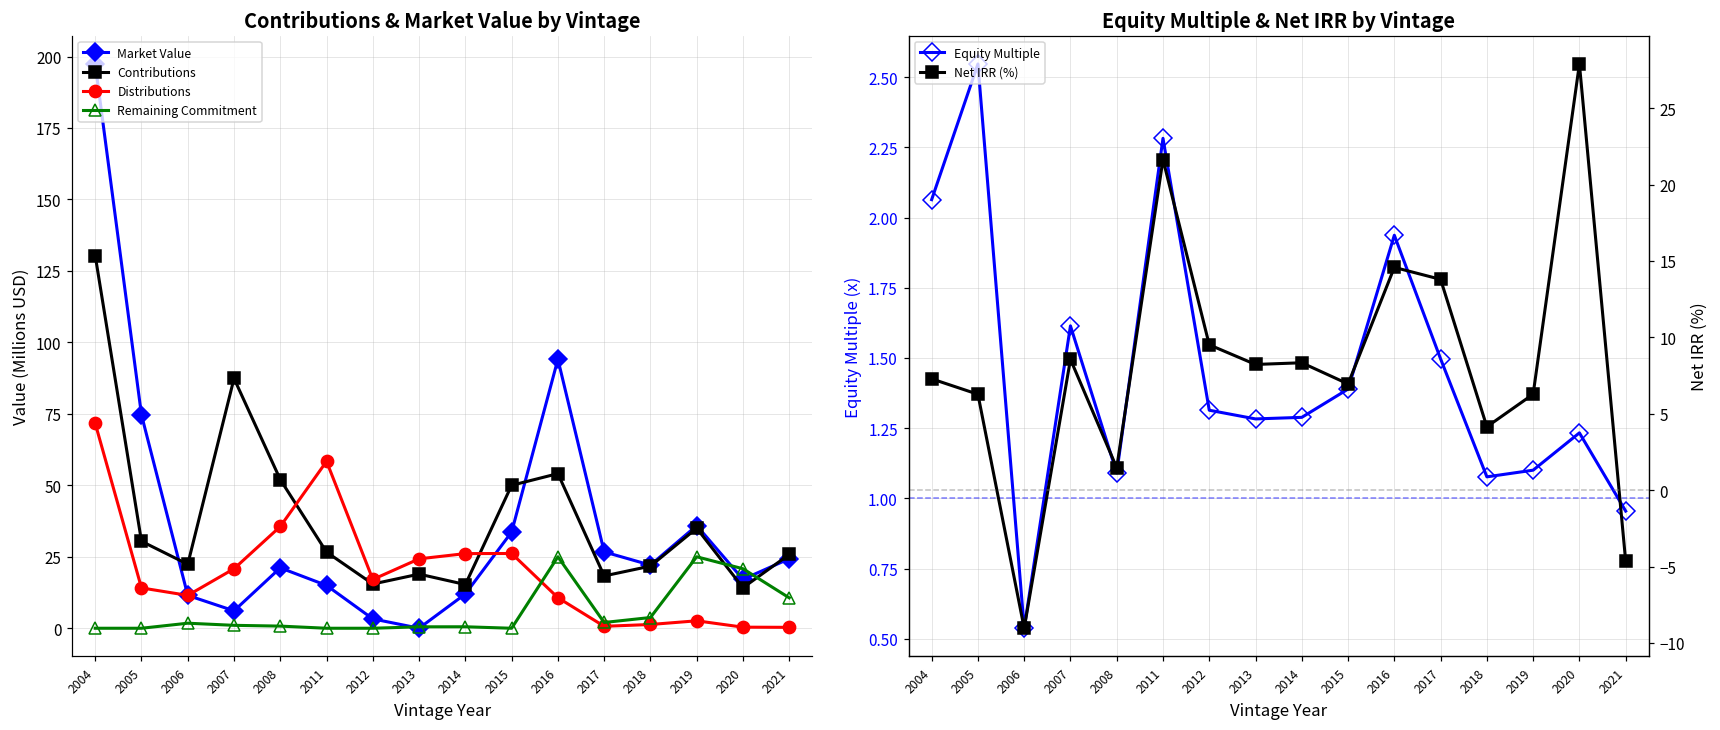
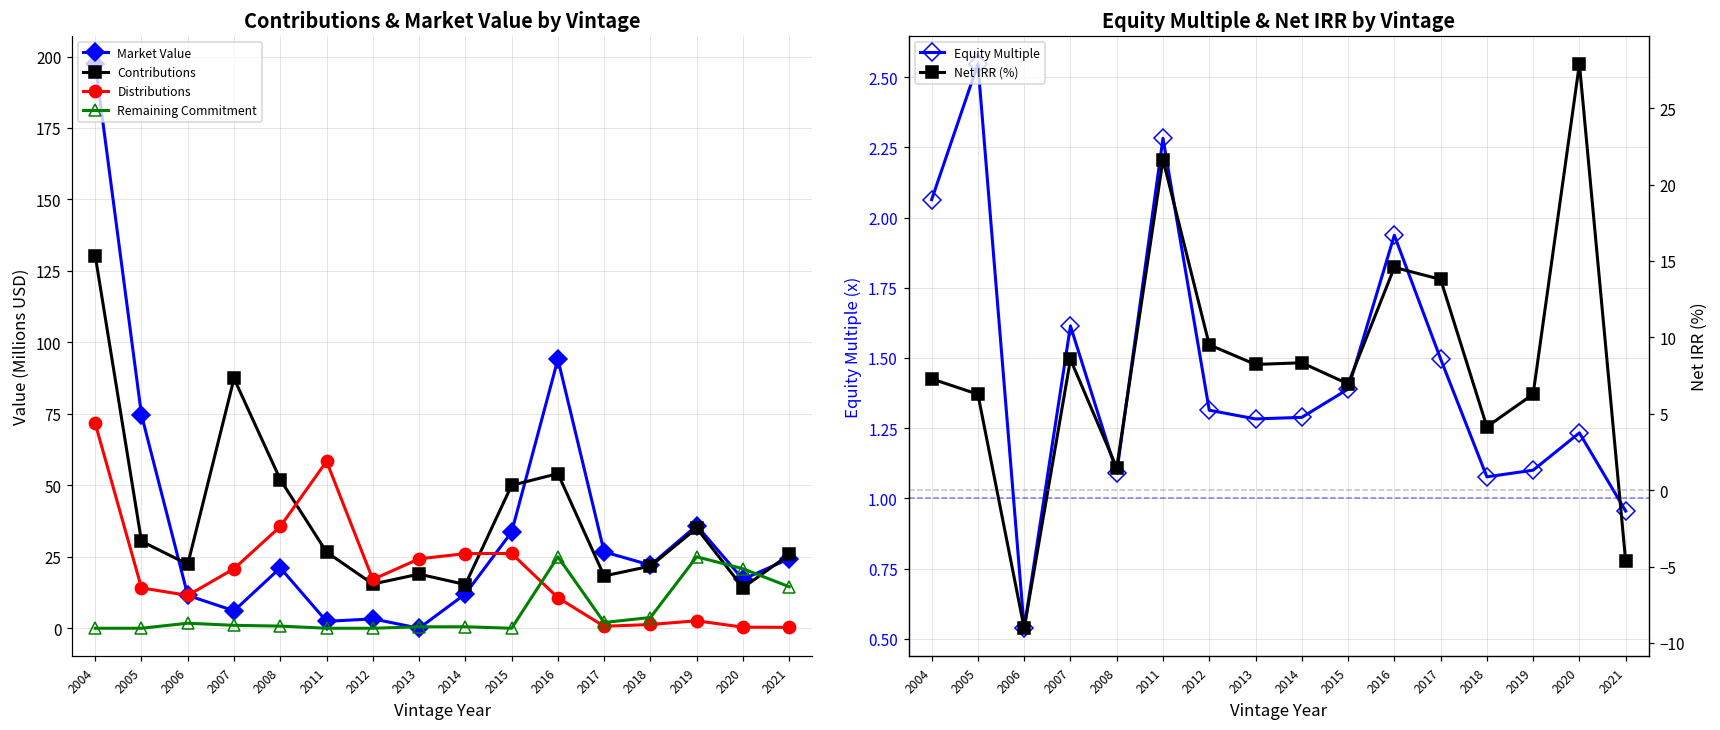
Contributions & Market Value by Vintage, Market Value, 2011: 15 -> 2
Contributions & Market Value by Vintage, Remaining Commitment, 2021: 11 -> 15
